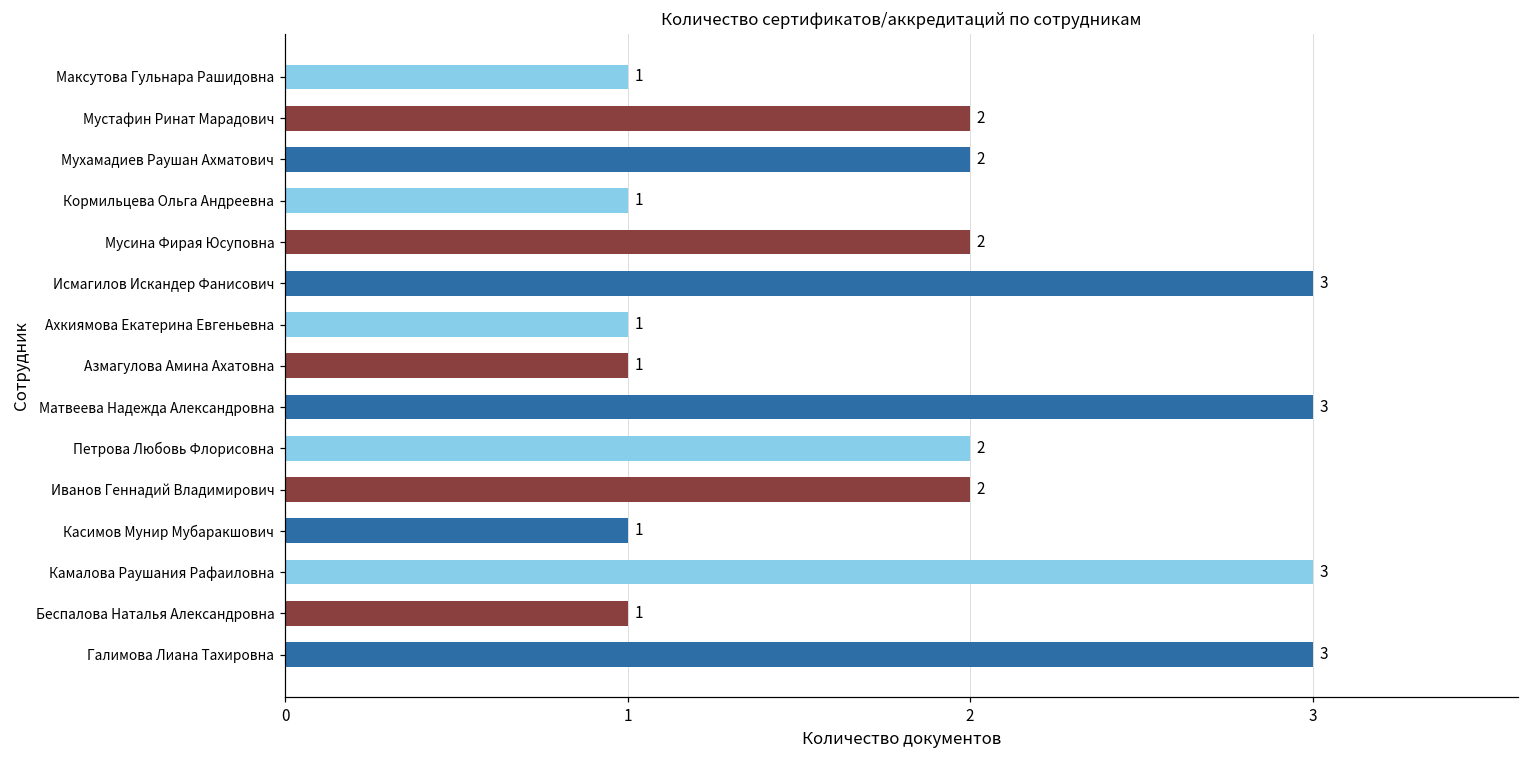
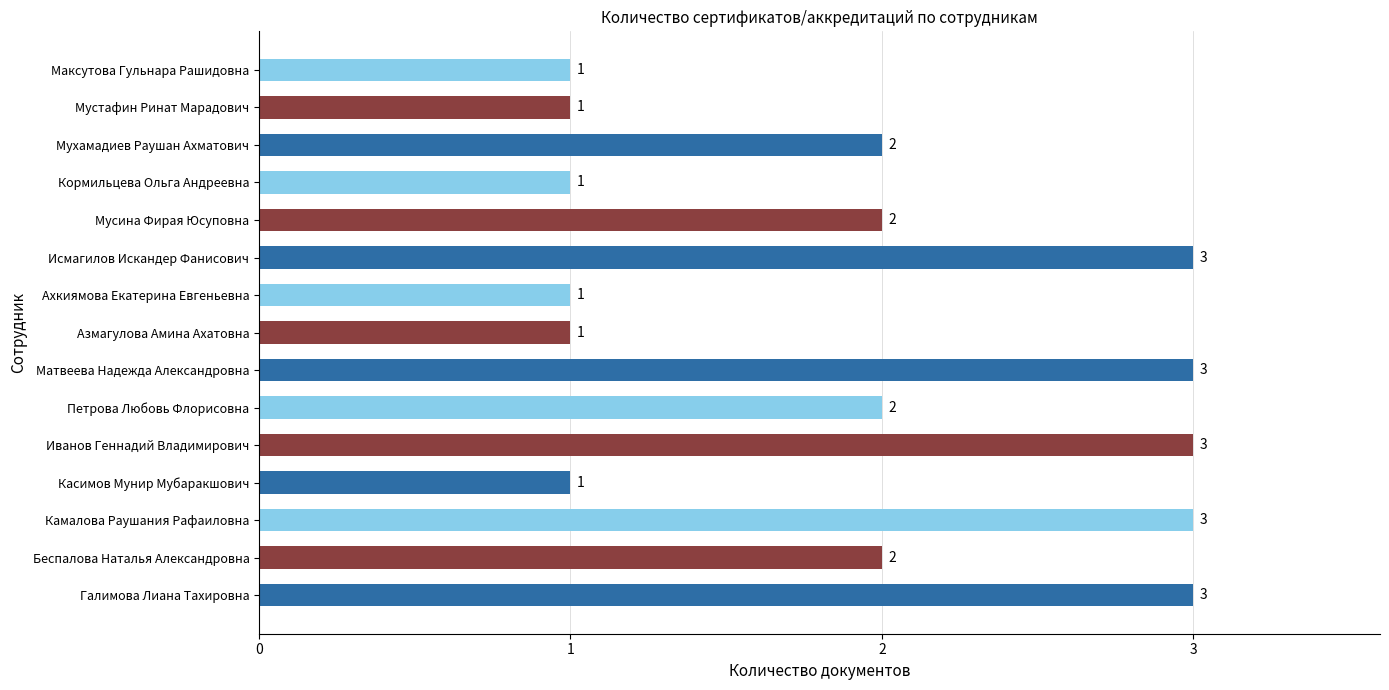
Мустафин Ринат Марадович: 2 -> 1
Иванов Геннадий Владимирович: 2 -> 3
Беспалова Наталья Александровна: 1 -> 2
